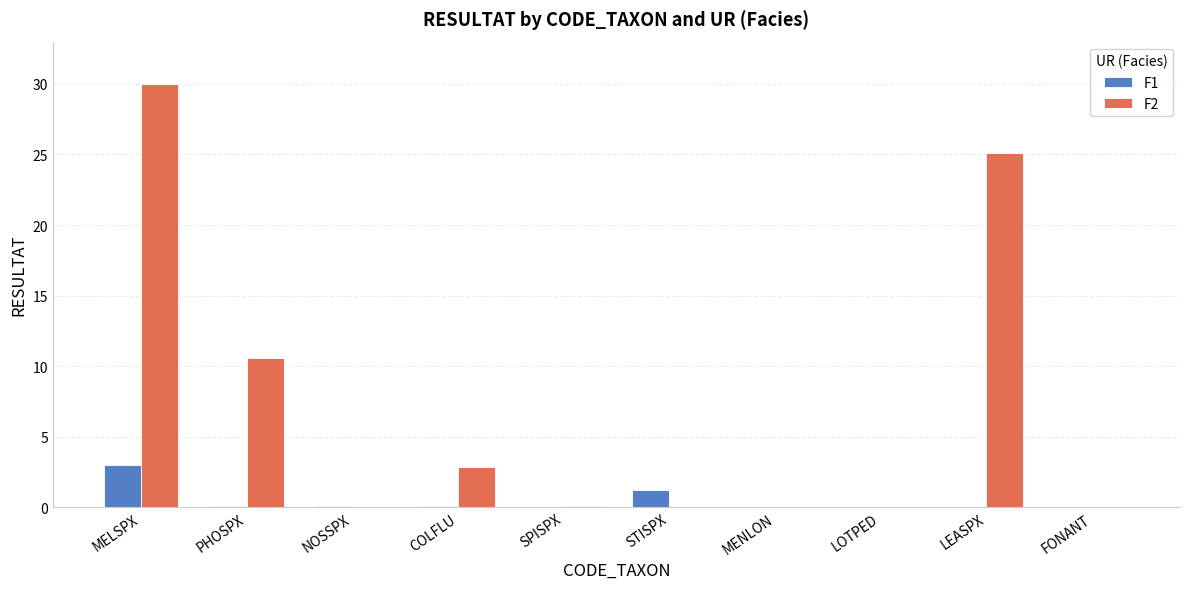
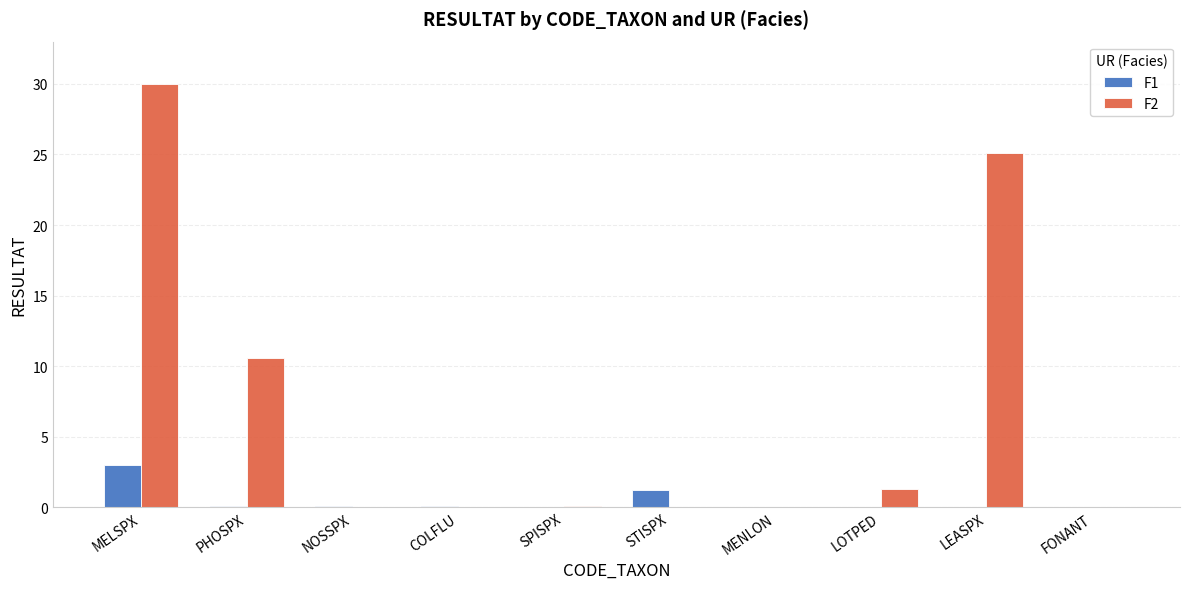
F2, COLFLU: 2.8 -> 0.0
F2, LOTPED: 0.0 -> 1.3
